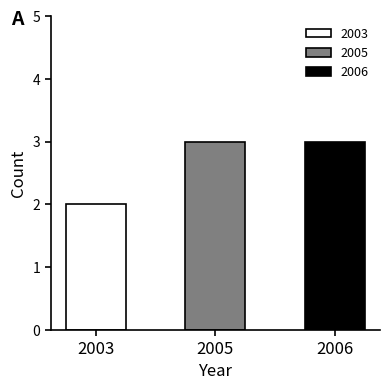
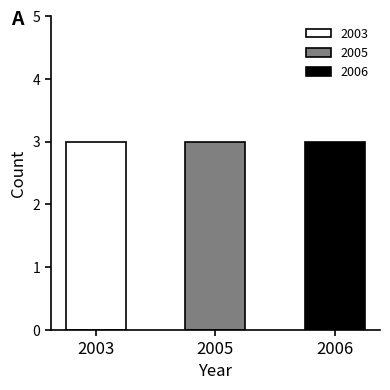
2003: 2 -> 3
